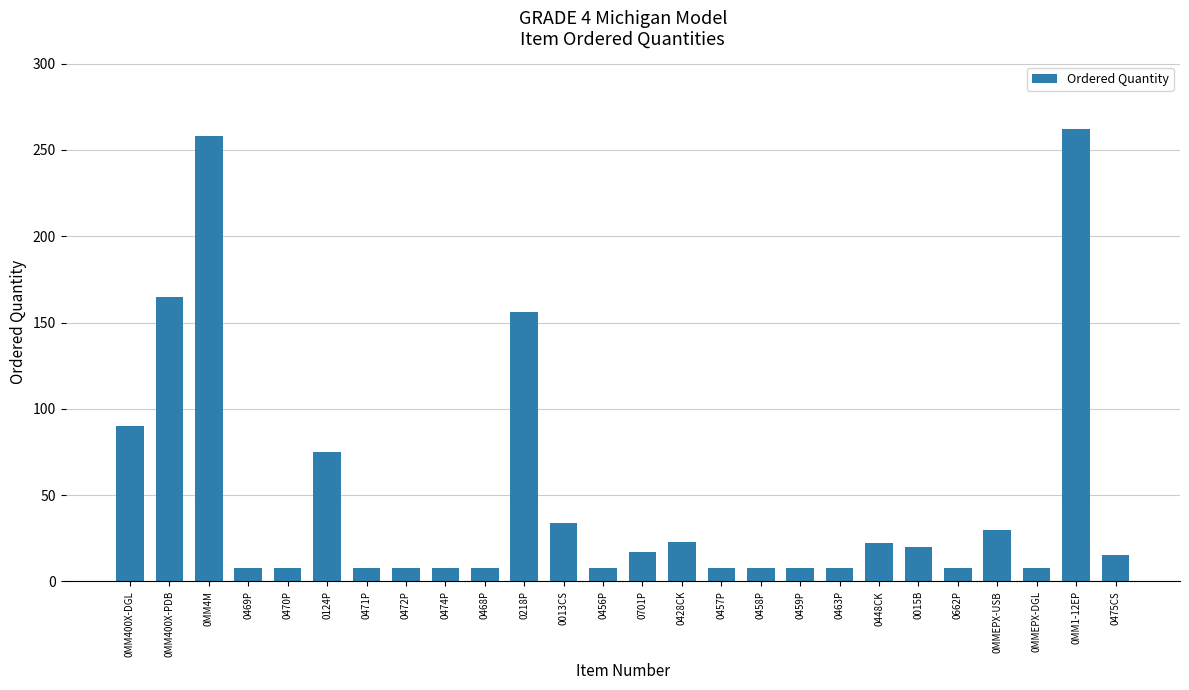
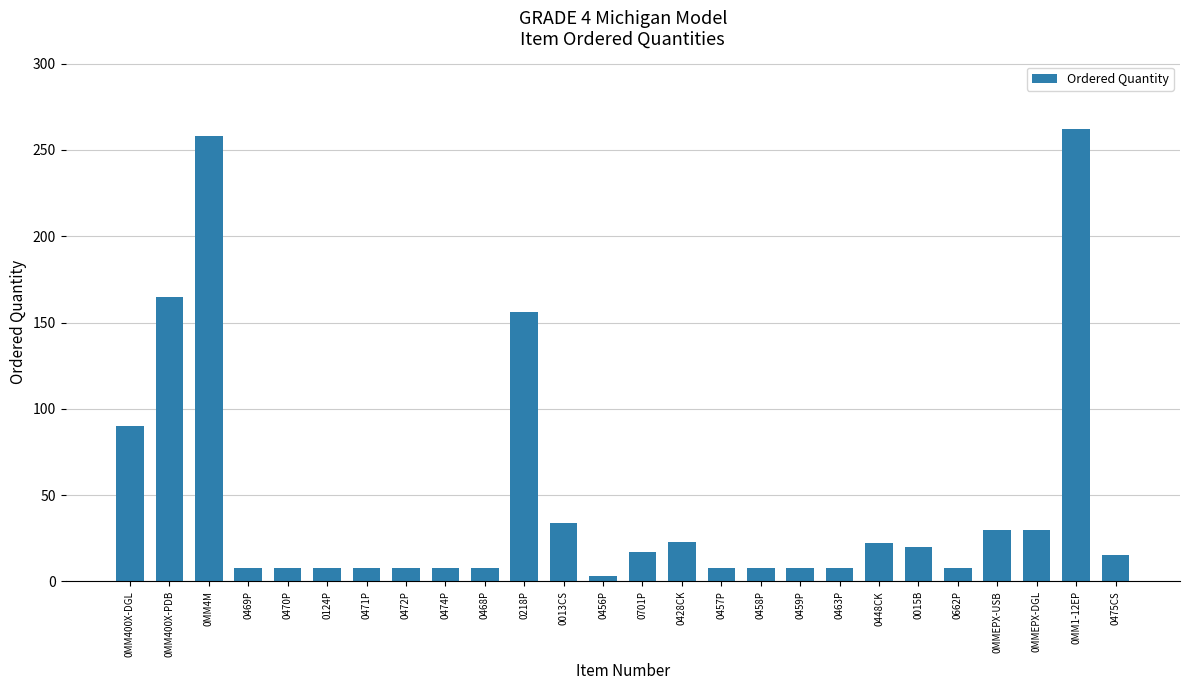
0124P: 75 -> 8
0456P: 8 -> 3
0MMEPX-DGL: 8 -> 30
